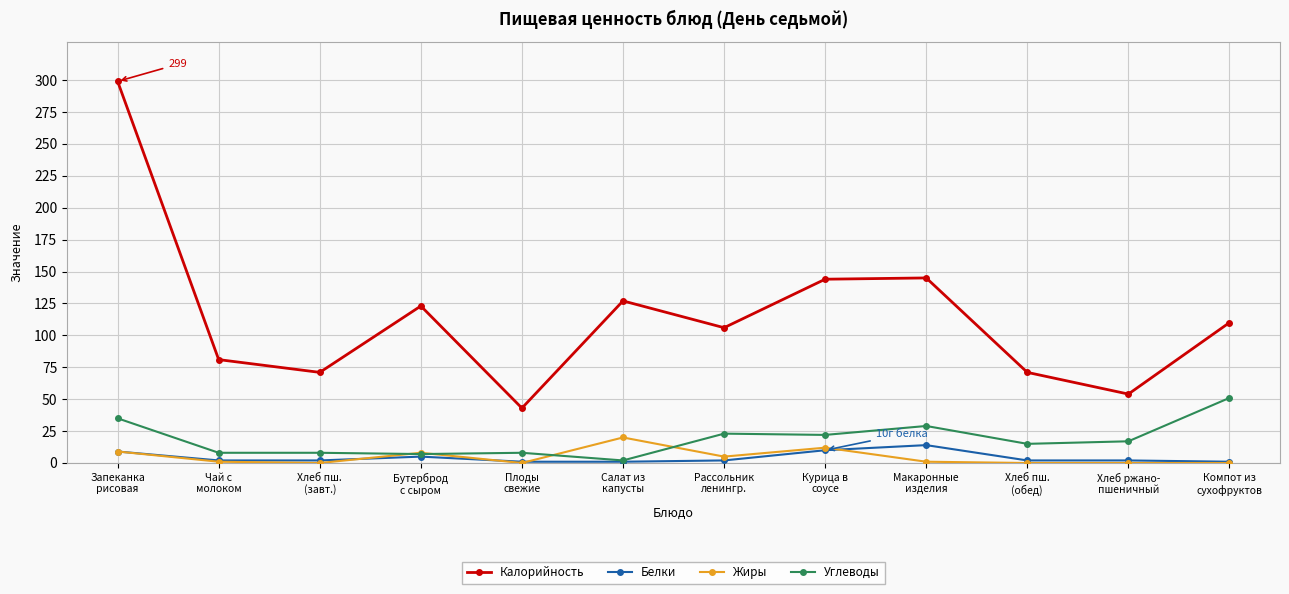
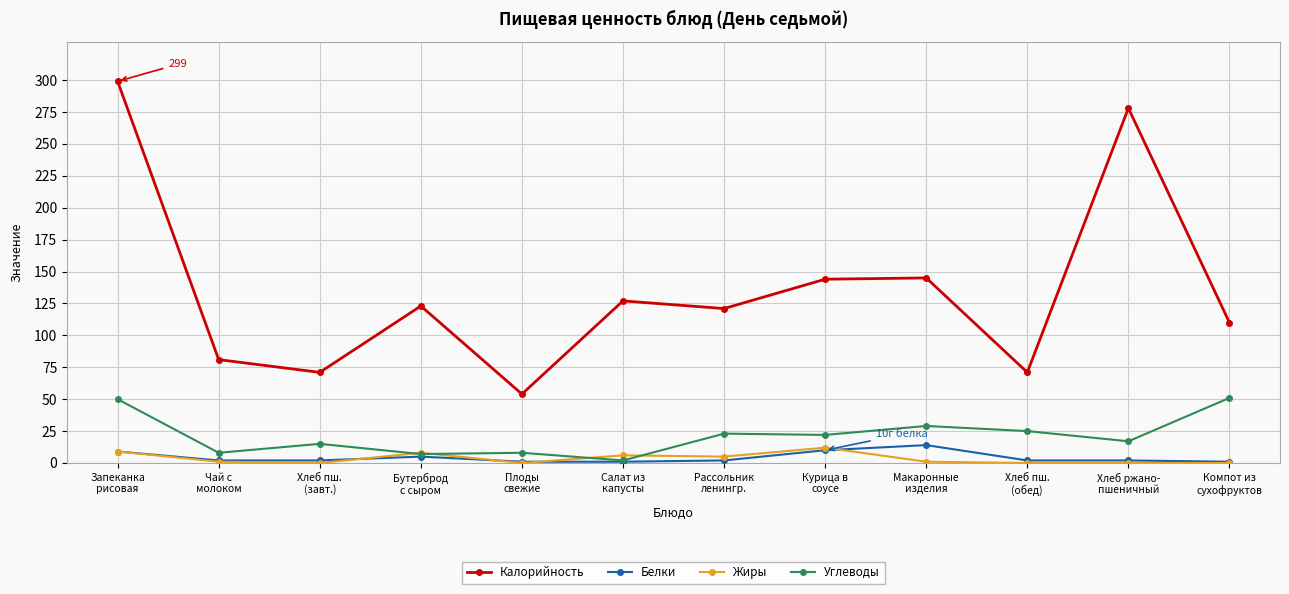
Углеводы, Запеканка рисовая: 35 -> 50
Углеводы, Хлеб пш. (завт.): 8 -> 15
Калорийность, Плоды свежие: 43 -> 54
Жиры, Салат из капусты: 20 -> 6
Калорийность, Рассольник ленингр.: 106 -> 121
Углеводы, Хлеб пш. (обед): 15 -> 25
Калорийность, Хлеб ржано- пшеничный: 54 -> 278
